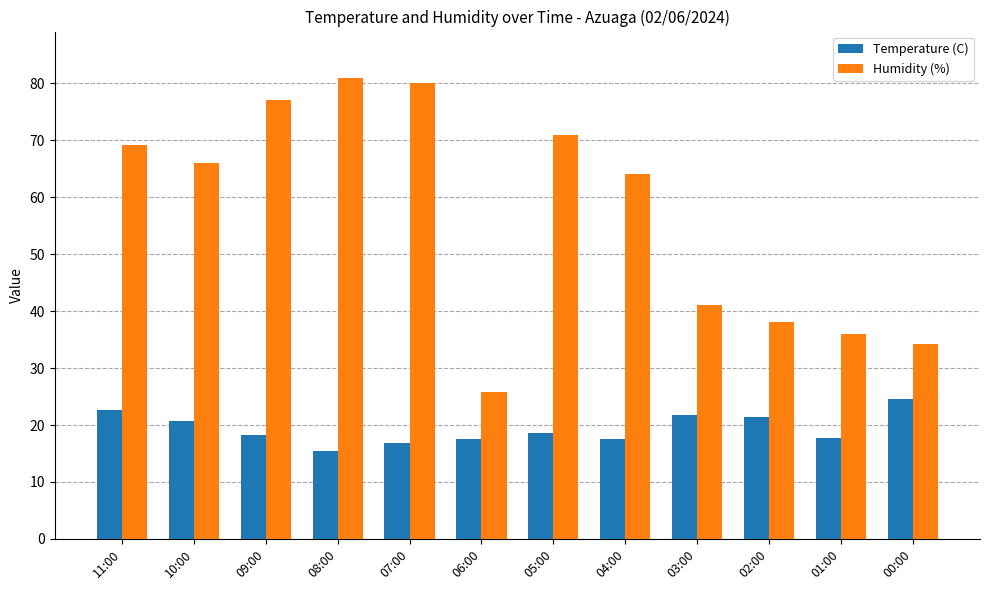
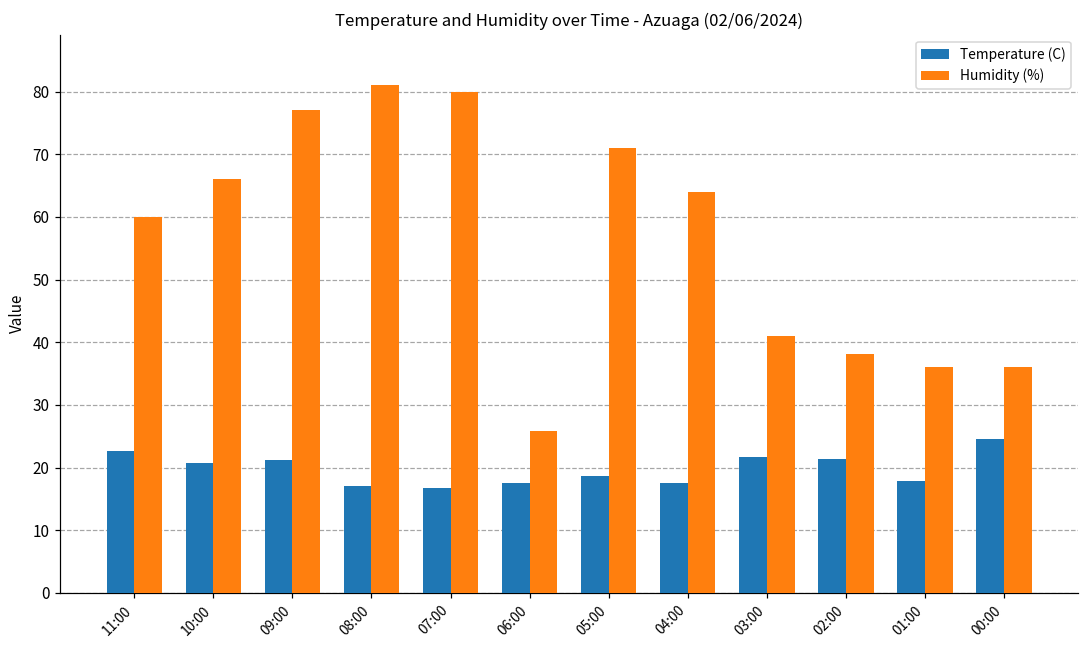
Humidity (%), 11:00: 69 -> 60
Temperature (C), 09:00: 18 -> 21
Temperature (C), 08:00: 16 -> 17
Humidity (%), 00:00: 34 -> 36
